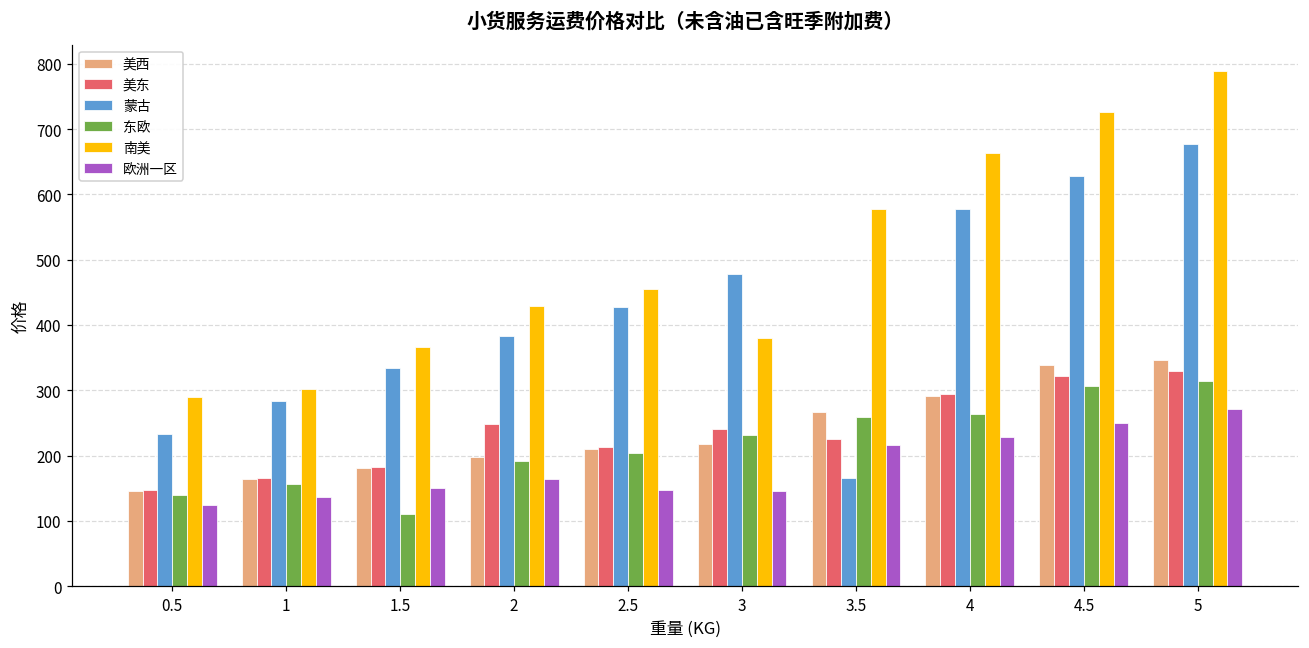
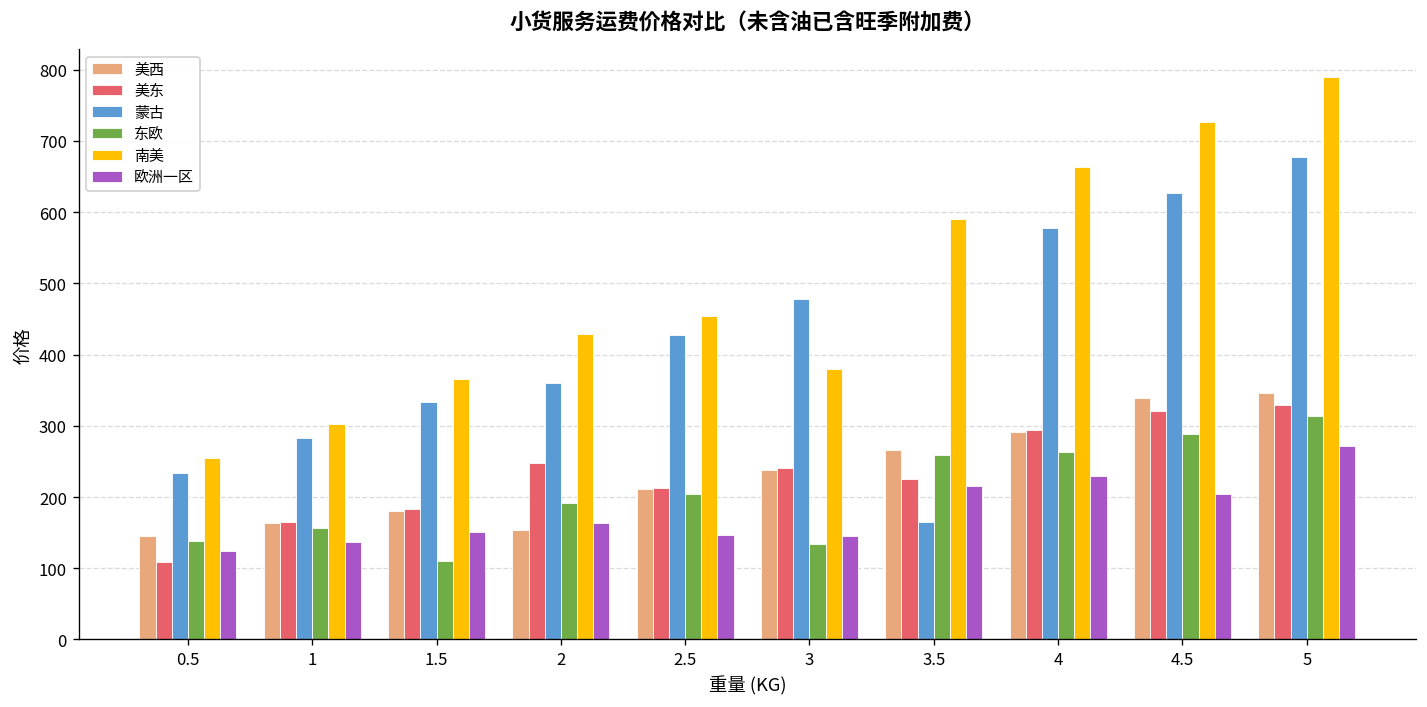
美东, 0.5: 150 -> 110
南美, 0.5: 290 -> 250
美西, 2: 200 -> 150
蒙古, 2: 380 -> 360
美西, 3: 220 -> 240
东欧, 3: 230 -> 130
南美, 3.5: 580 -> 590
东欧, 4.5: 310 -> 290
欧洲一区, 4.5: 250 -> 200
